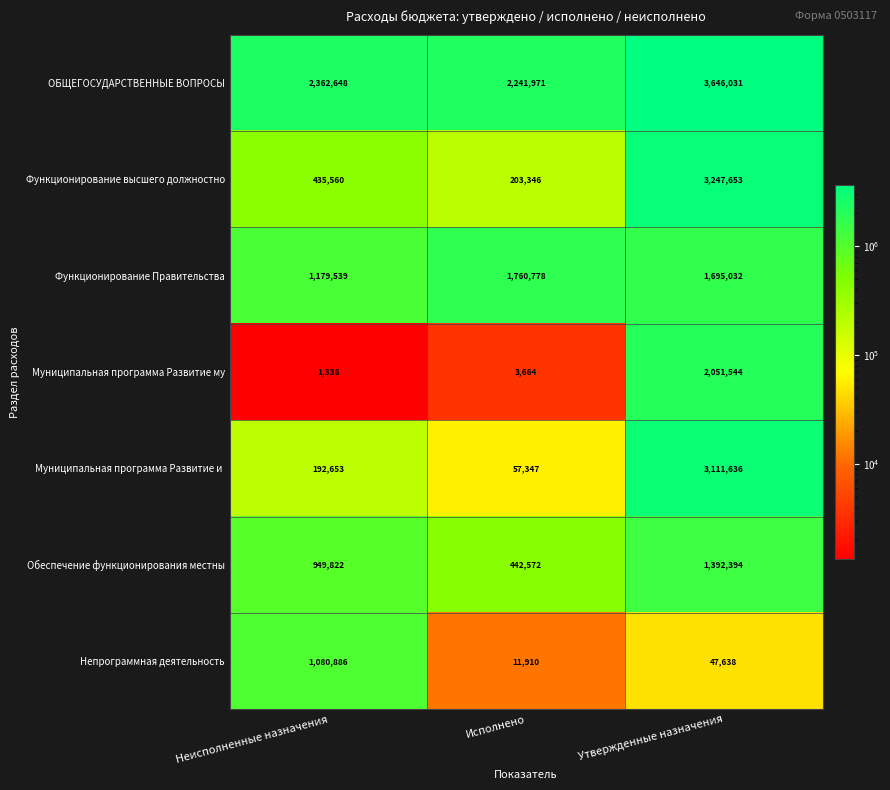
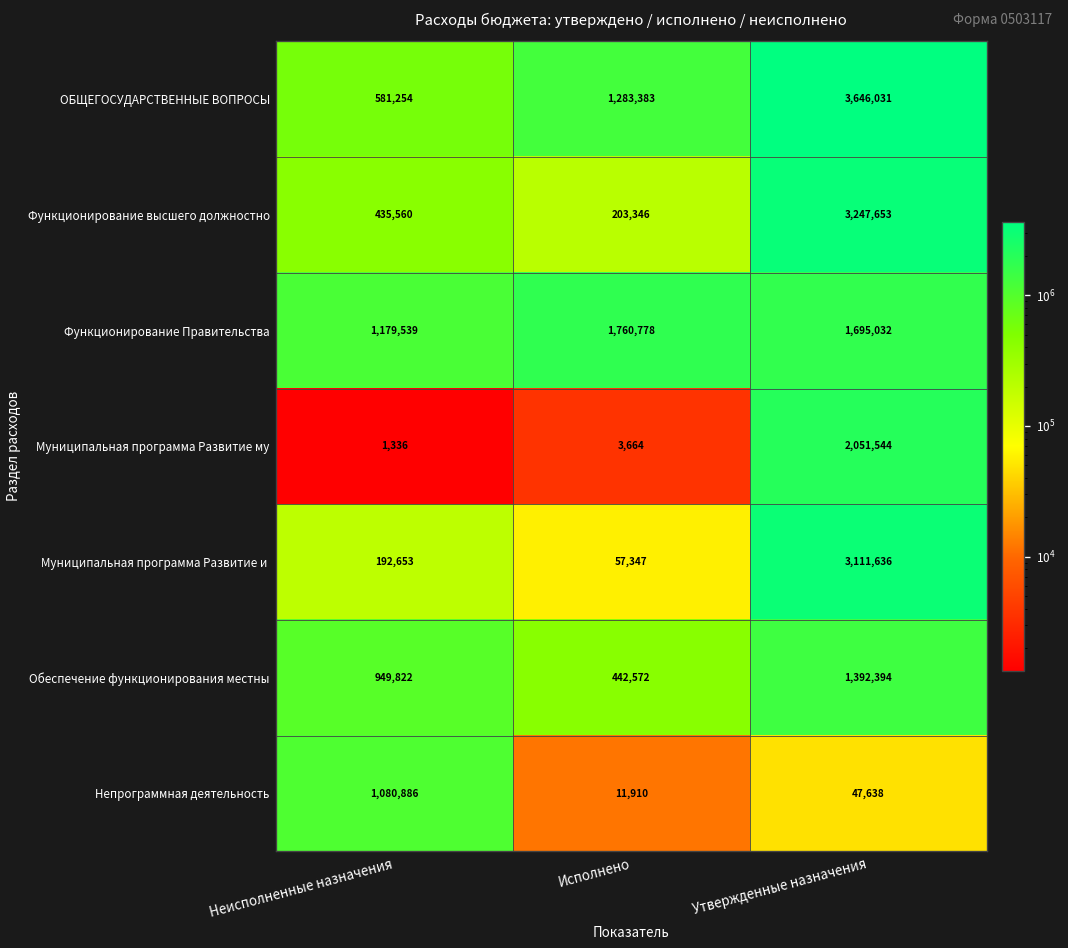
ОБЩЕГОСУДАРСТВЕННЫЕ ВОПРОСЫ, Неисполненные назначения: 2,362,648 -> 581,254
ОБЩЕГОСУДАРСТВЕННЫЕ ВОПРОСЫ, Исполнено: 2,241,971 -> 1,283,383
